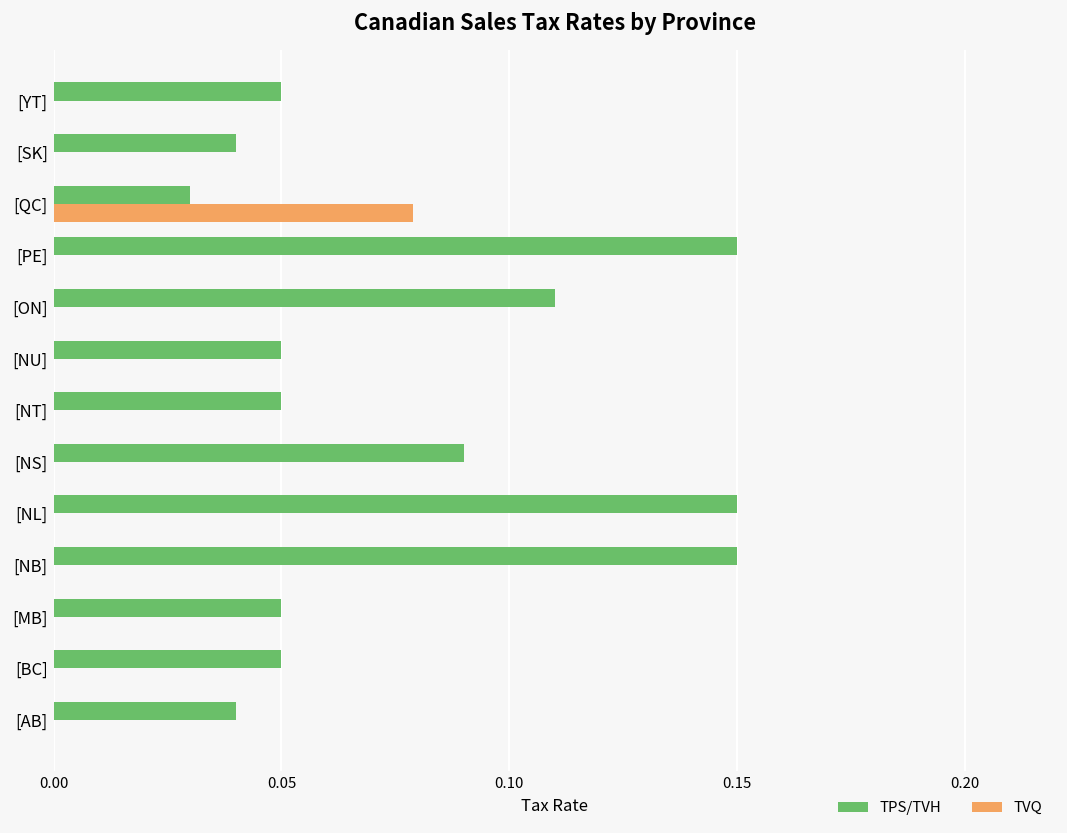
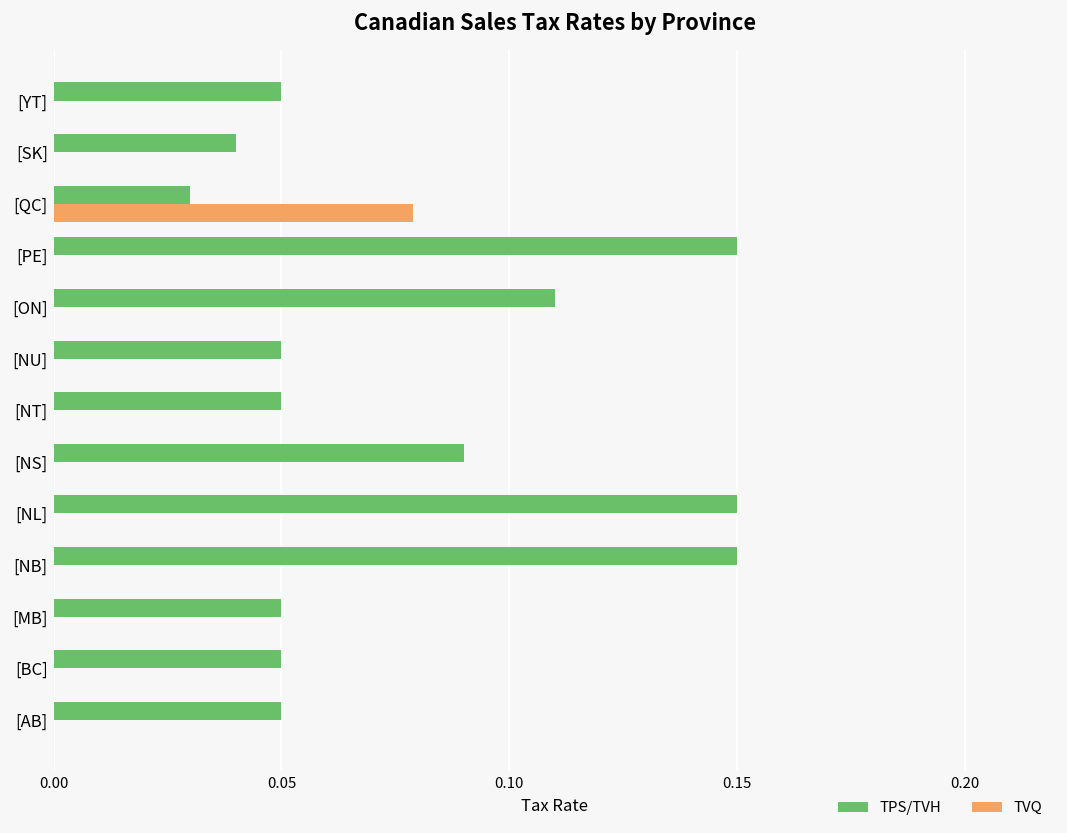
TPS/TVH, [AB]: 0.04 -> 0.05
